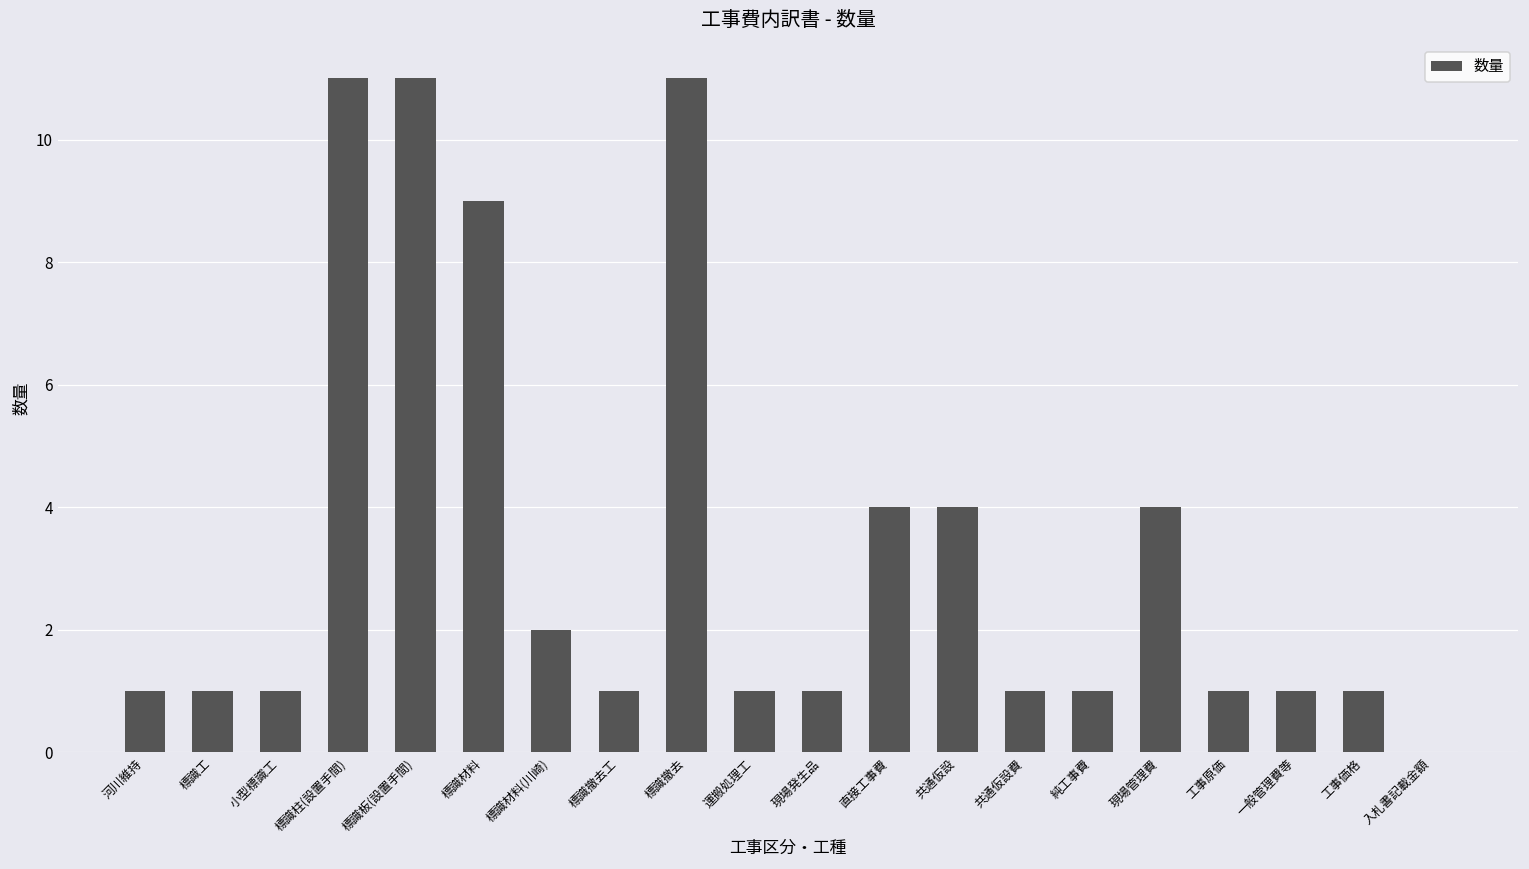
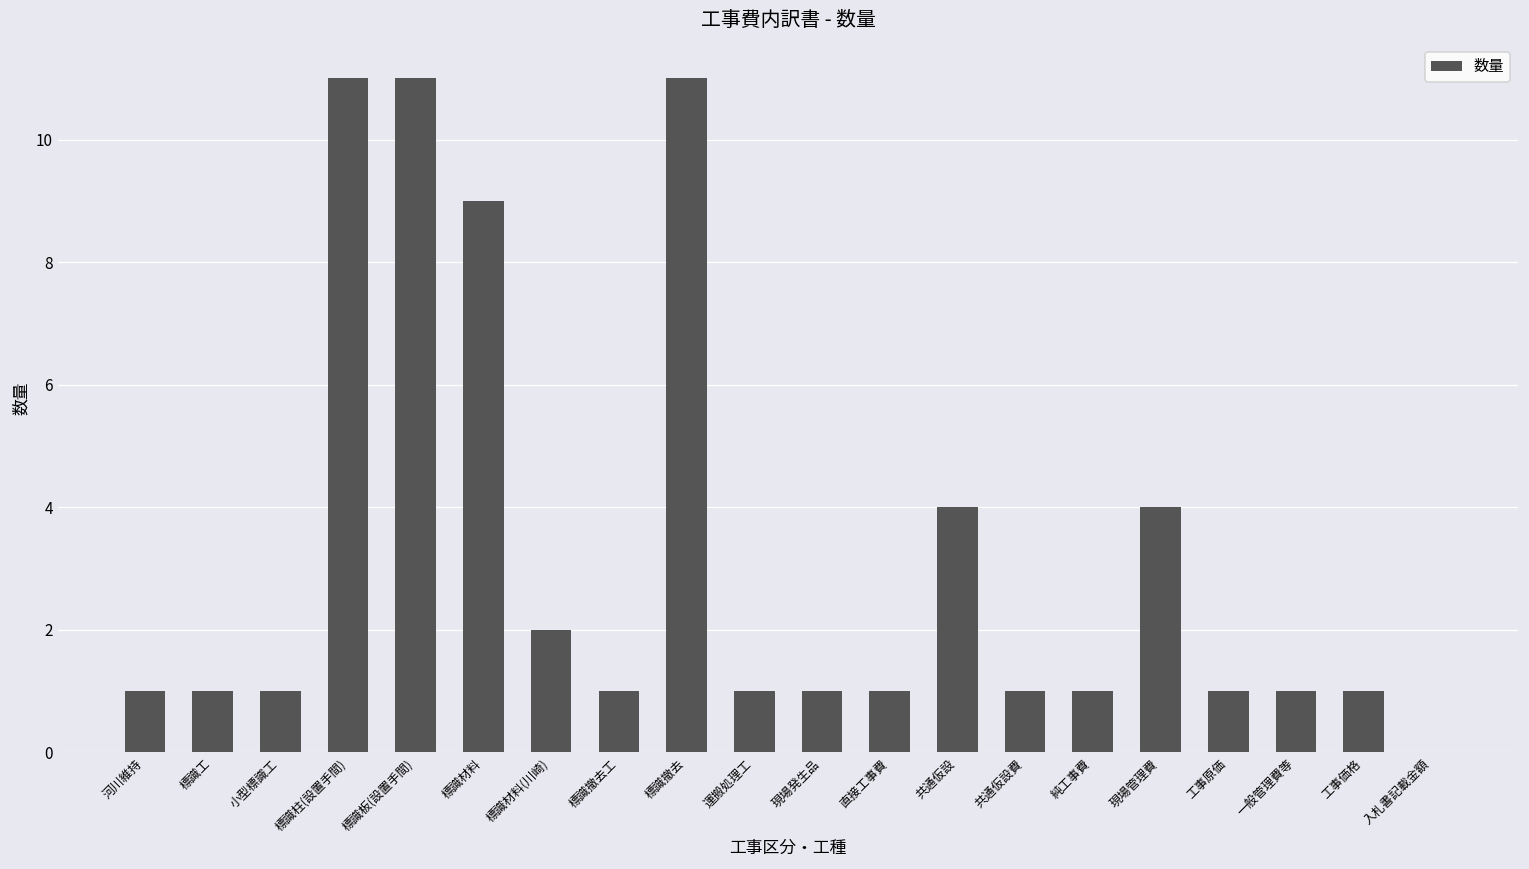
直接工事費: 4 -> 1
